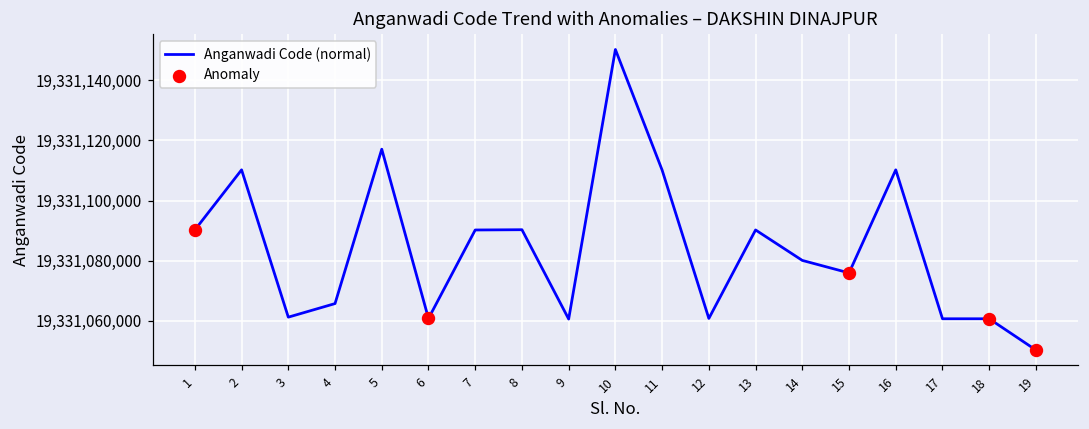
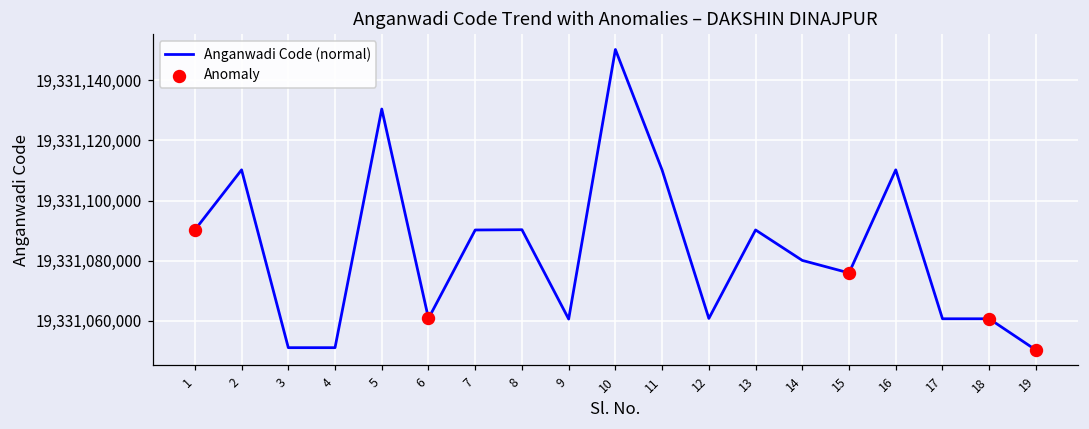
Anganwadi Code (normal), 3: 19,331,061,000 -> 19,331,051,000
Anganwadi Code (normal), 4: 19,331,066,000 -> 19,331,051,000
Anganwadi Code (normal), 5: 19,331,117,000 -> 19,331,130,000
